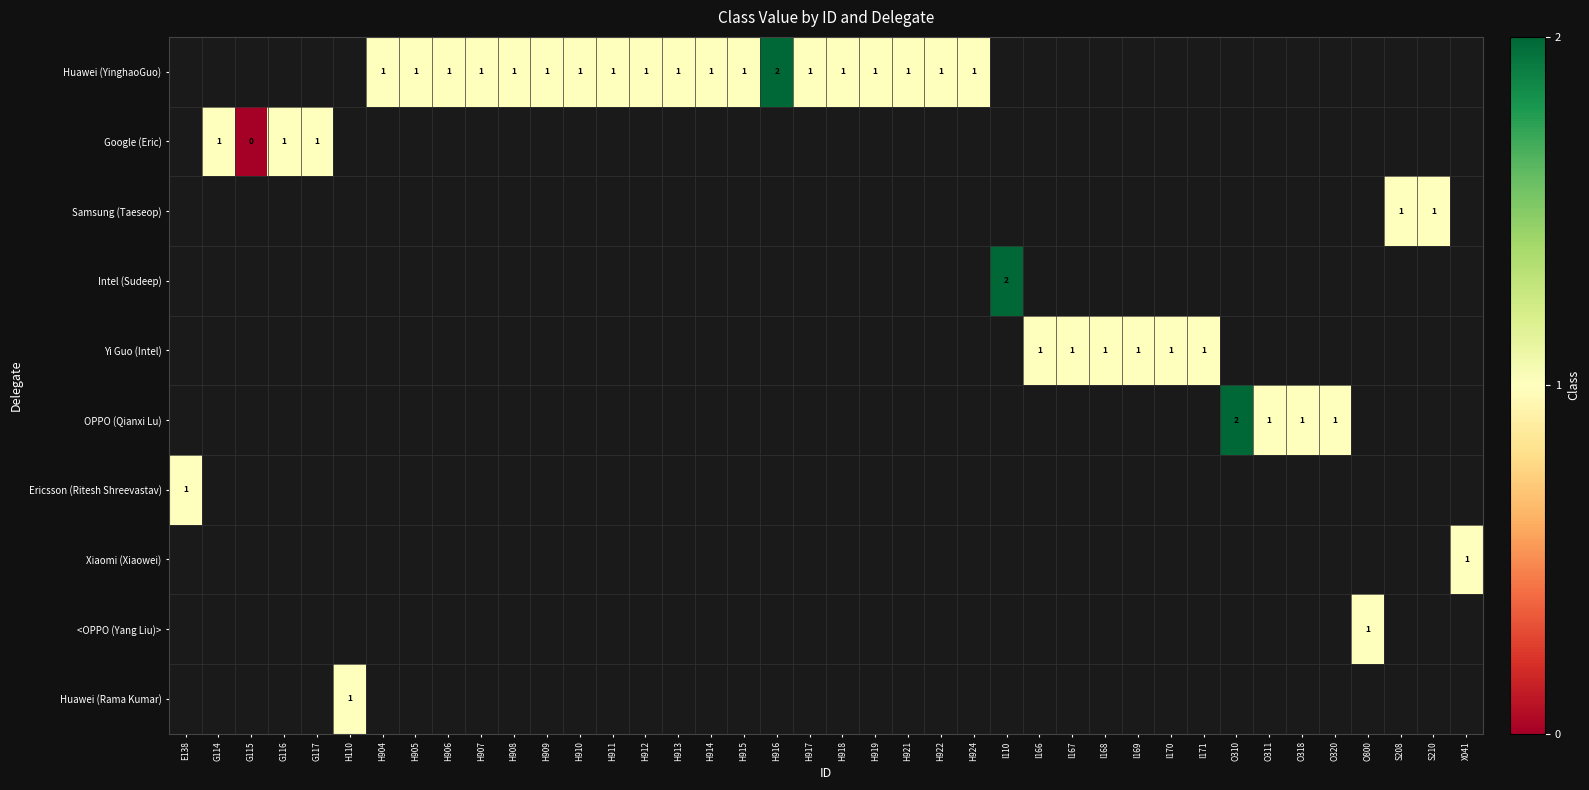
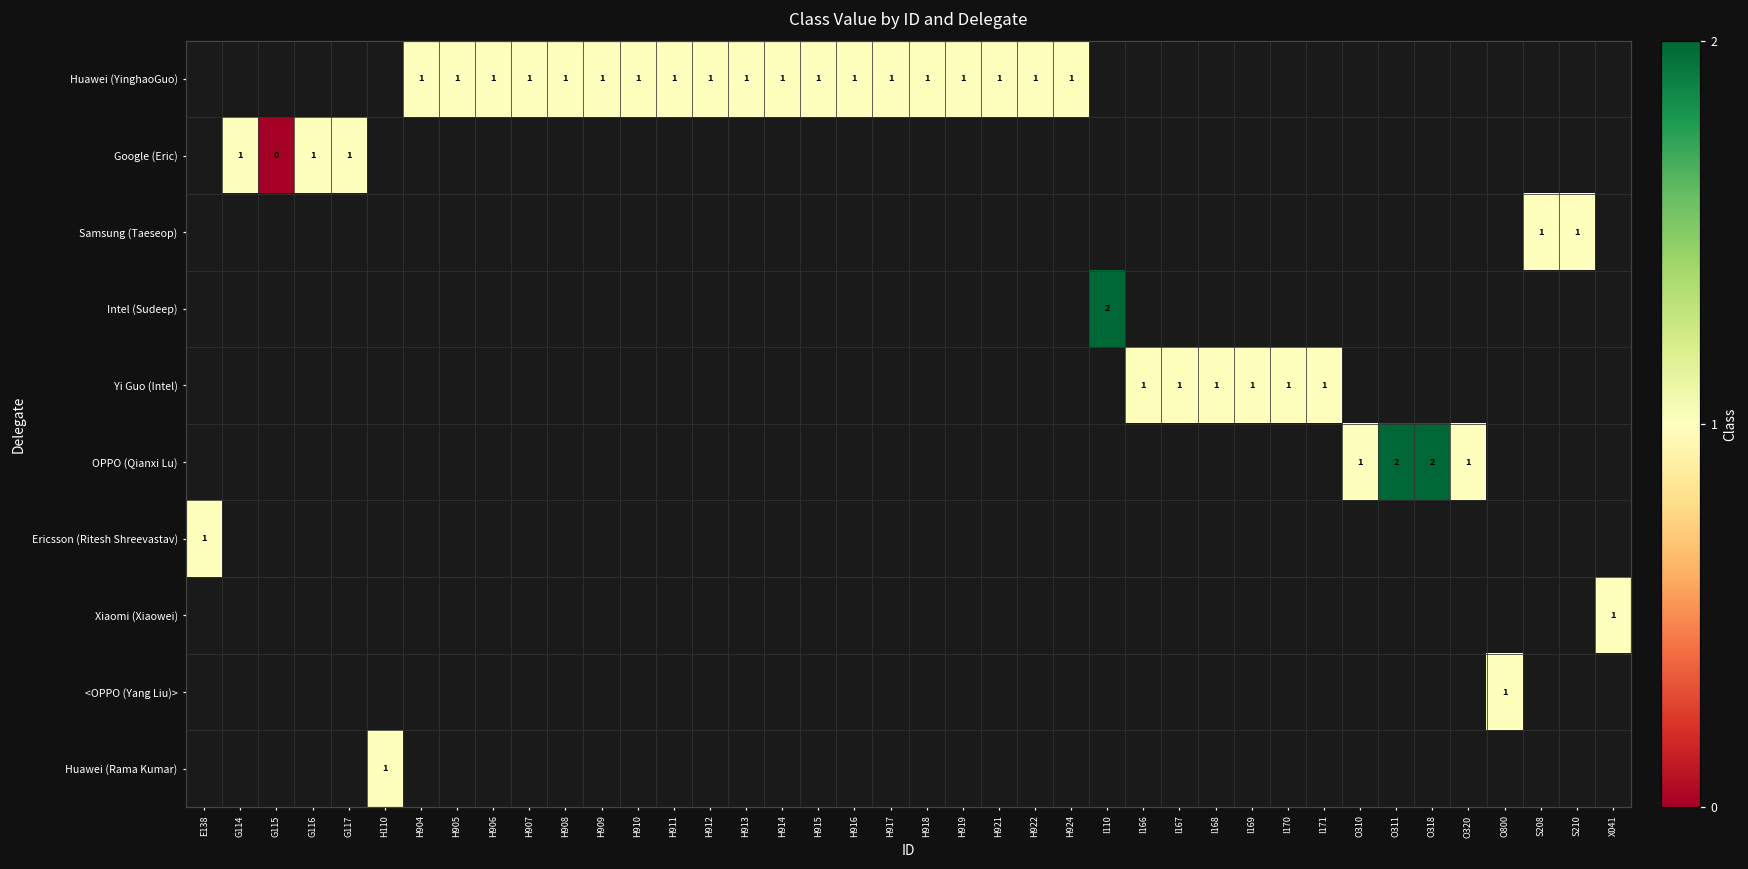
Huawei (YinghaoGuo), H916: 2 -> 1
OPPO (Qianxi Lu), O310: 2 -> 1
OPPO (Qianxi Lu), O311: 1 -> 2
OPPO (Qianxi Lu), O318: 1 -> 2
